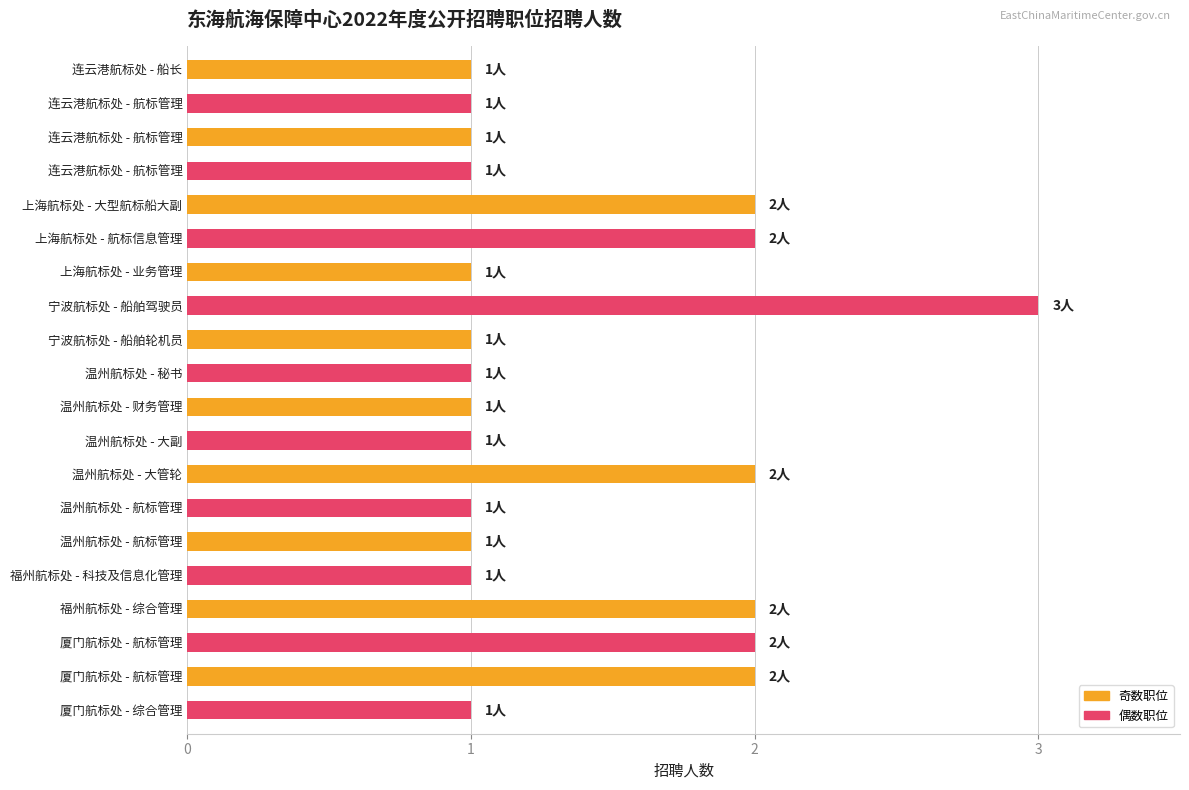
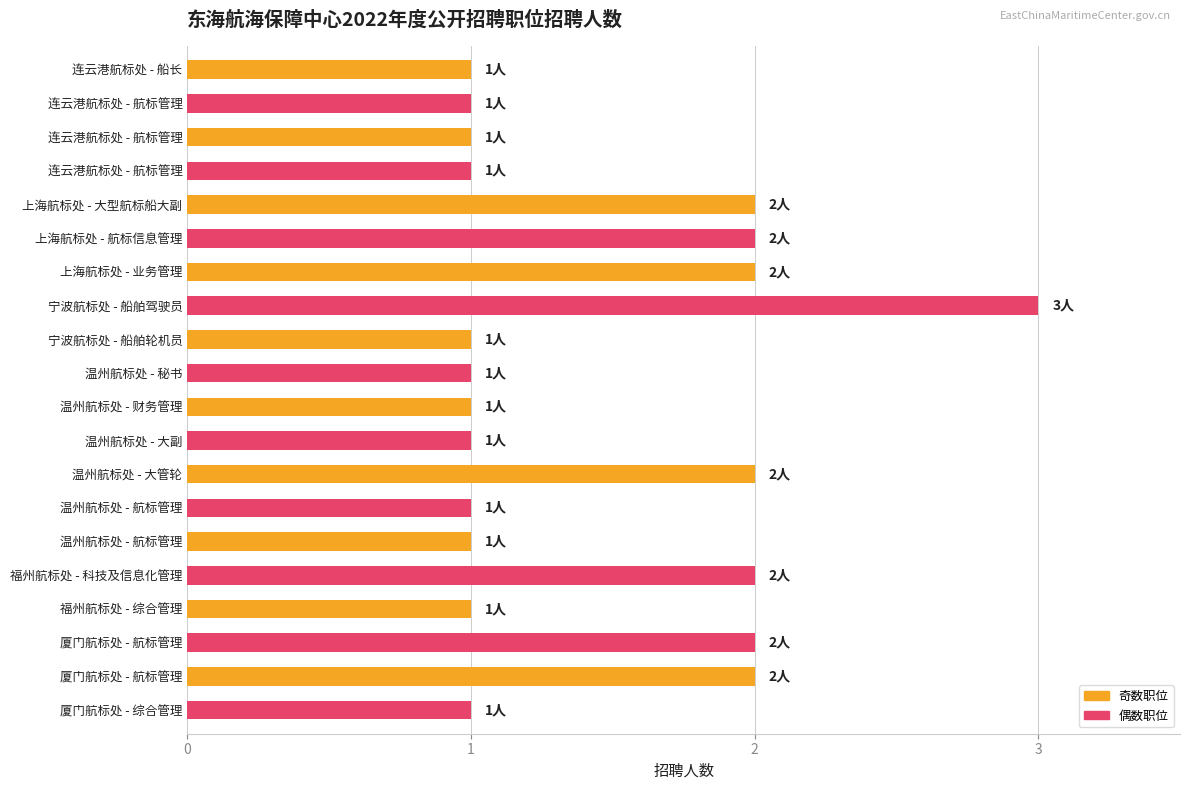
上海航标处 - 业务管理: 1人 -> 2人
福州航标处 - 科技及信息化管理: 1人 -> 2人
福州航标处 - 综合管理: 2人 -> 1人
